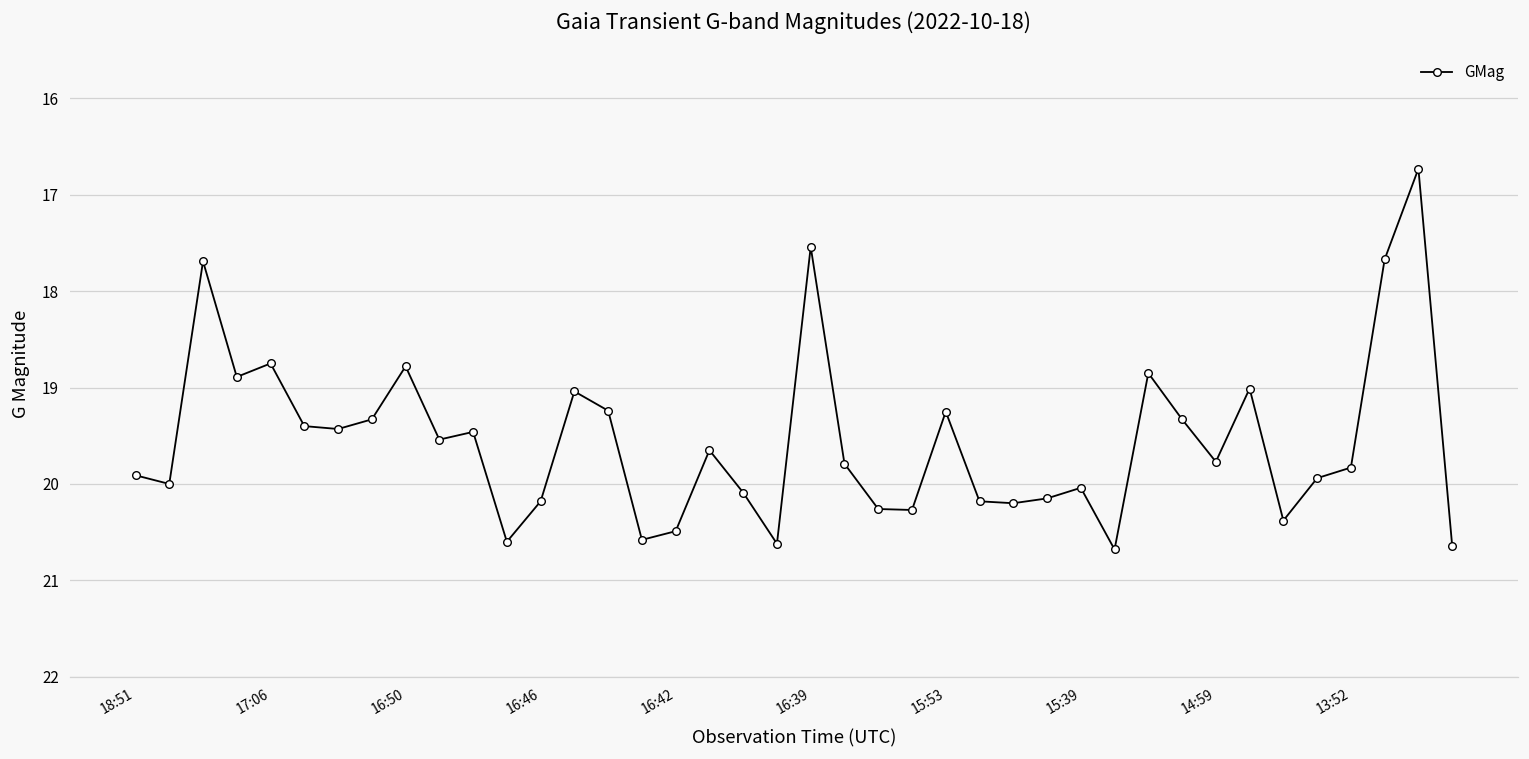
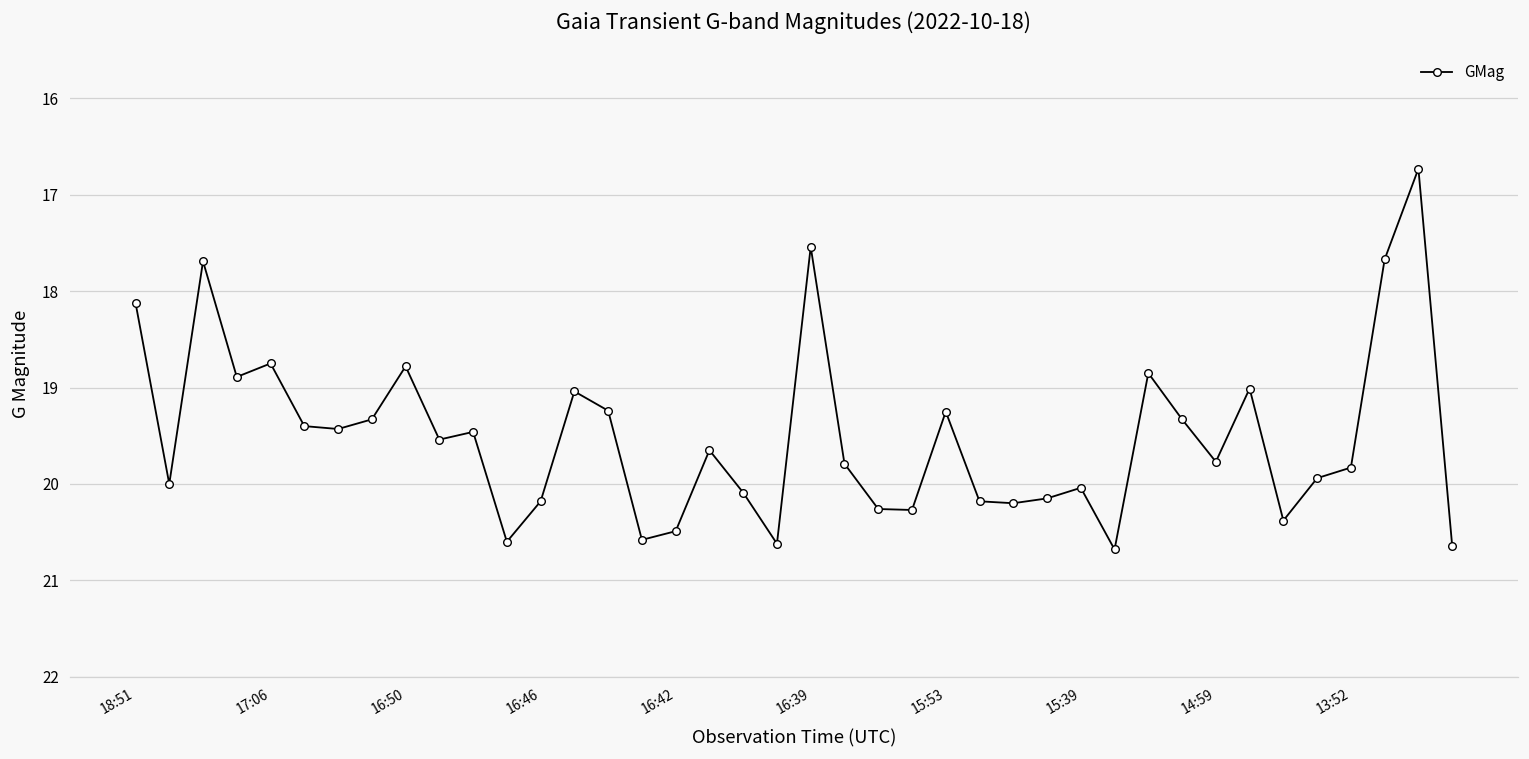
18:51: 19.9 -> 18.1
